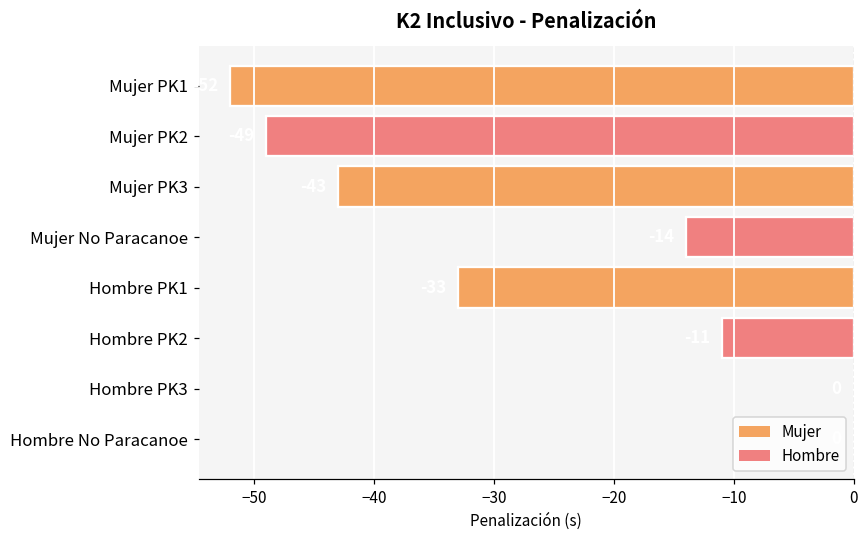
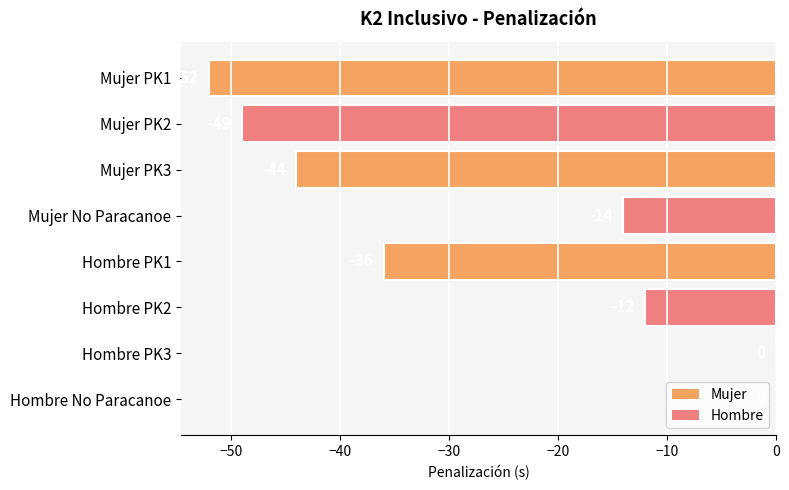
Mujer PK3: -43 -> -44
Hombre PK1: -33 -> -36
Hombre PK2: -11 -> -12
